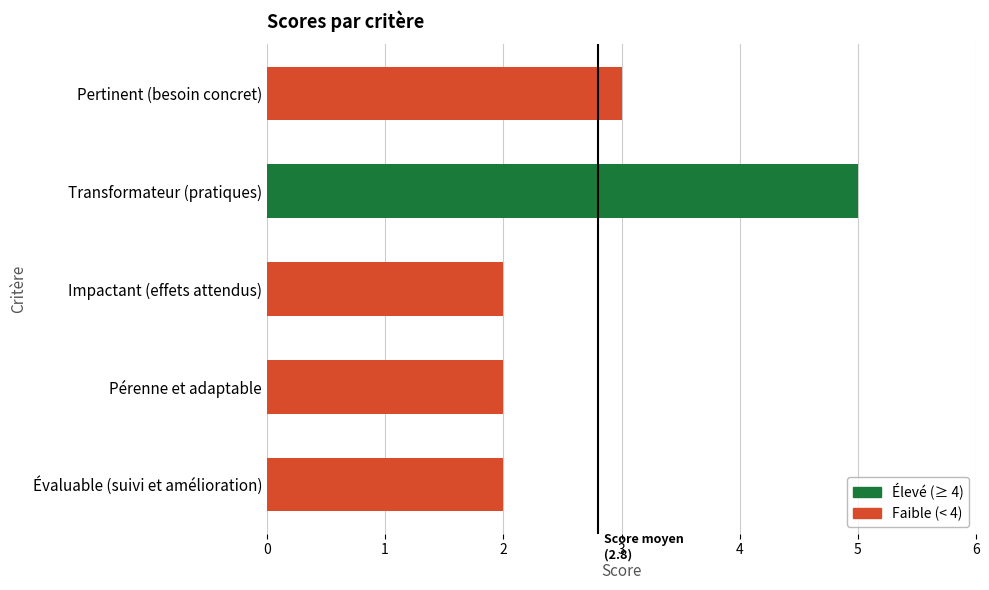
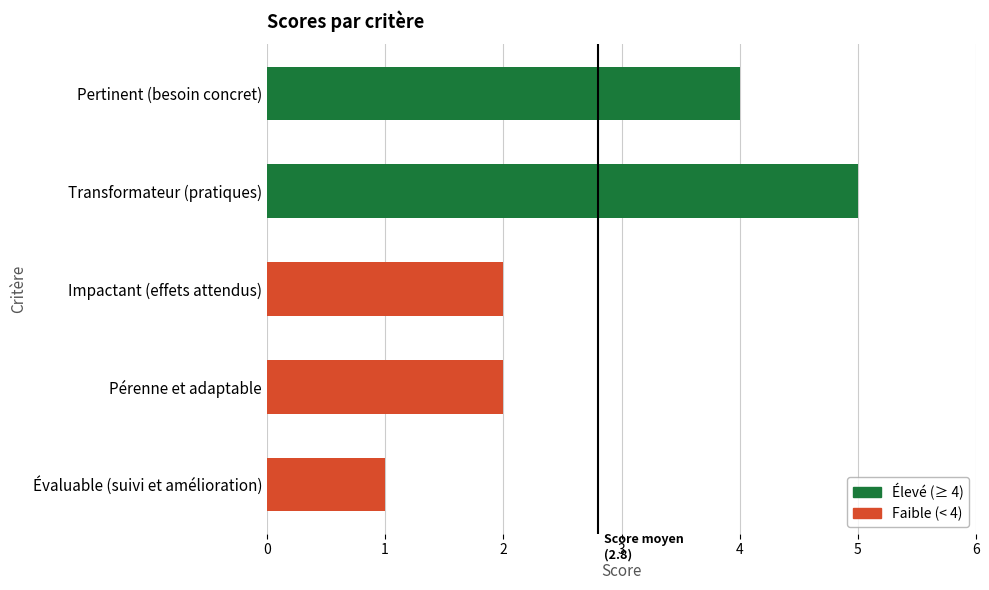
Pertinent (besoin concret): 3 -> 4
Évaluable (suivi et amélioration): 2 -> 1
